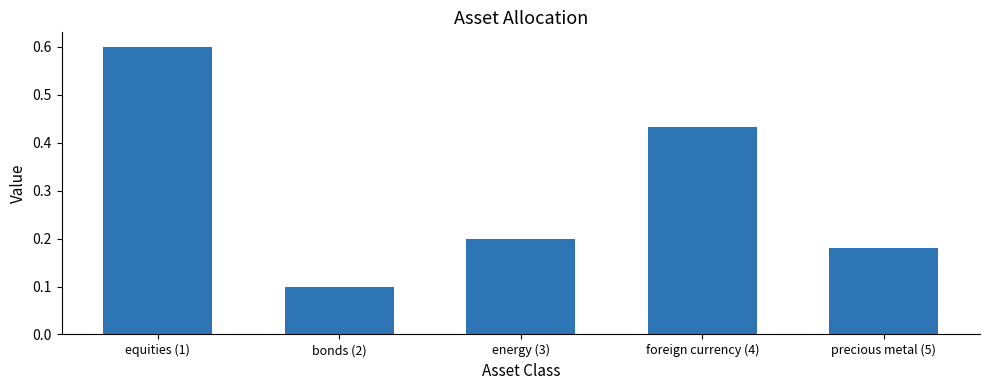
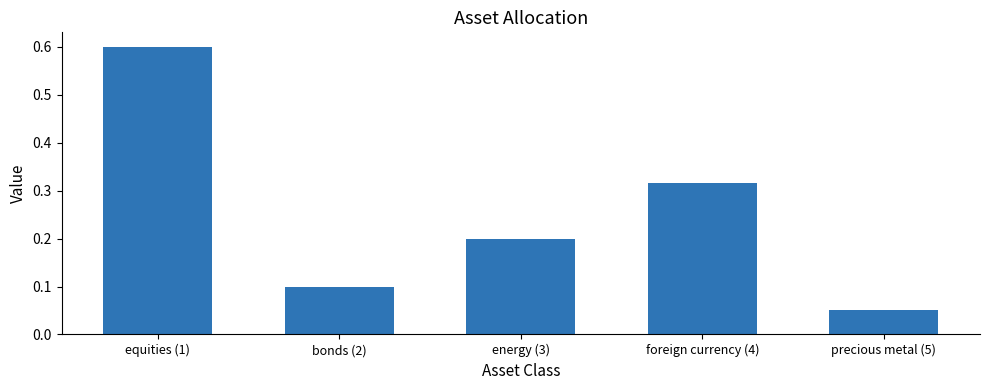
foreign currency (4): 0.43 -> 0.32
precious metal (5): 0.18 -> 0.05
